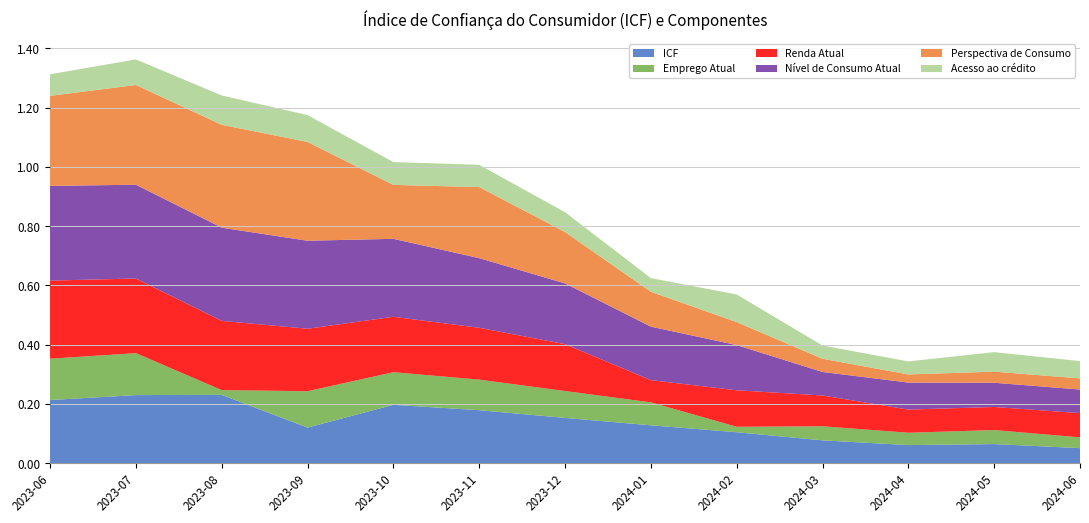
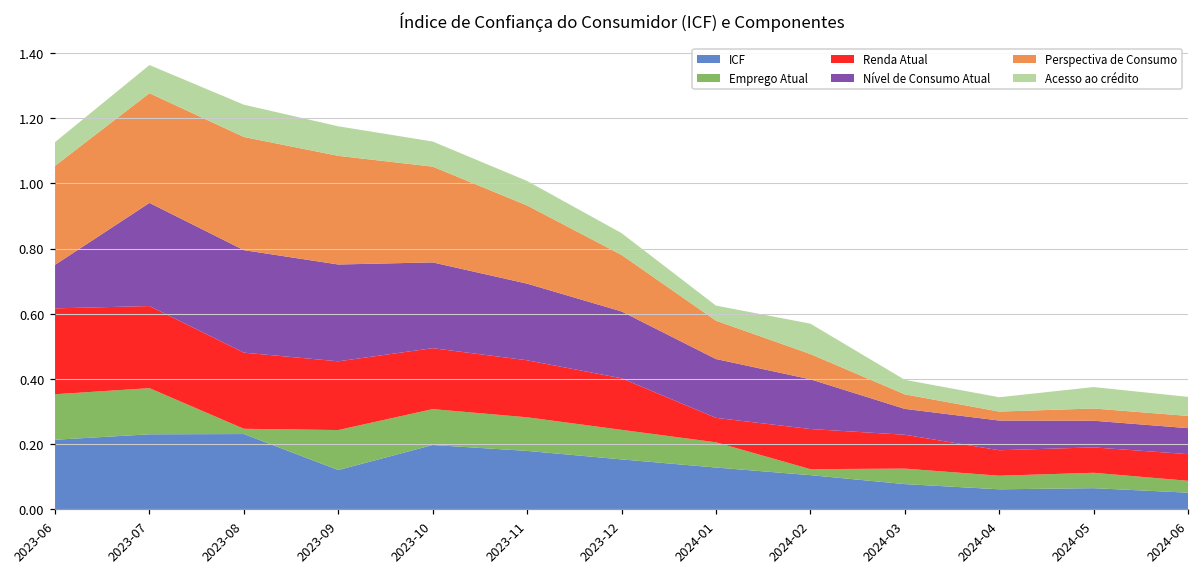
Nível de Consumo Atual, 2023-06: 0.32 -> 0.13
Perspectiva de Consumo, 2023-10: 0.18 -> 0.29
